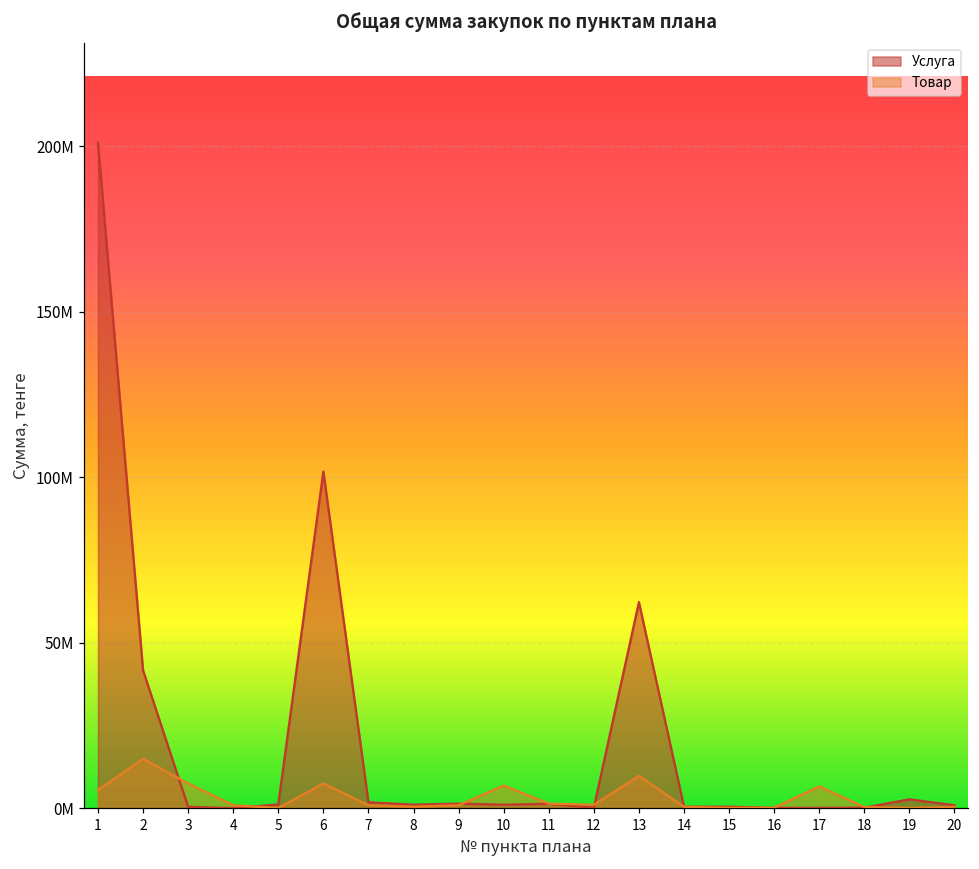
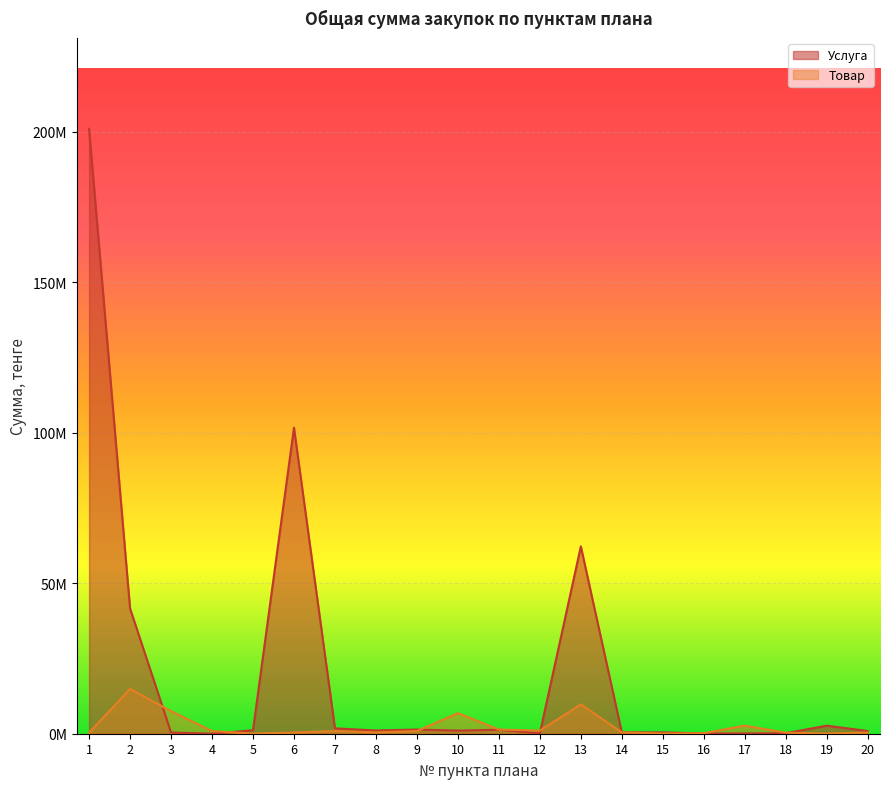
Товар, 1: 5000000 -> 0
Товар, 6: 7000000 -> 0
Товар, 17: 7000000 -> 3000000
